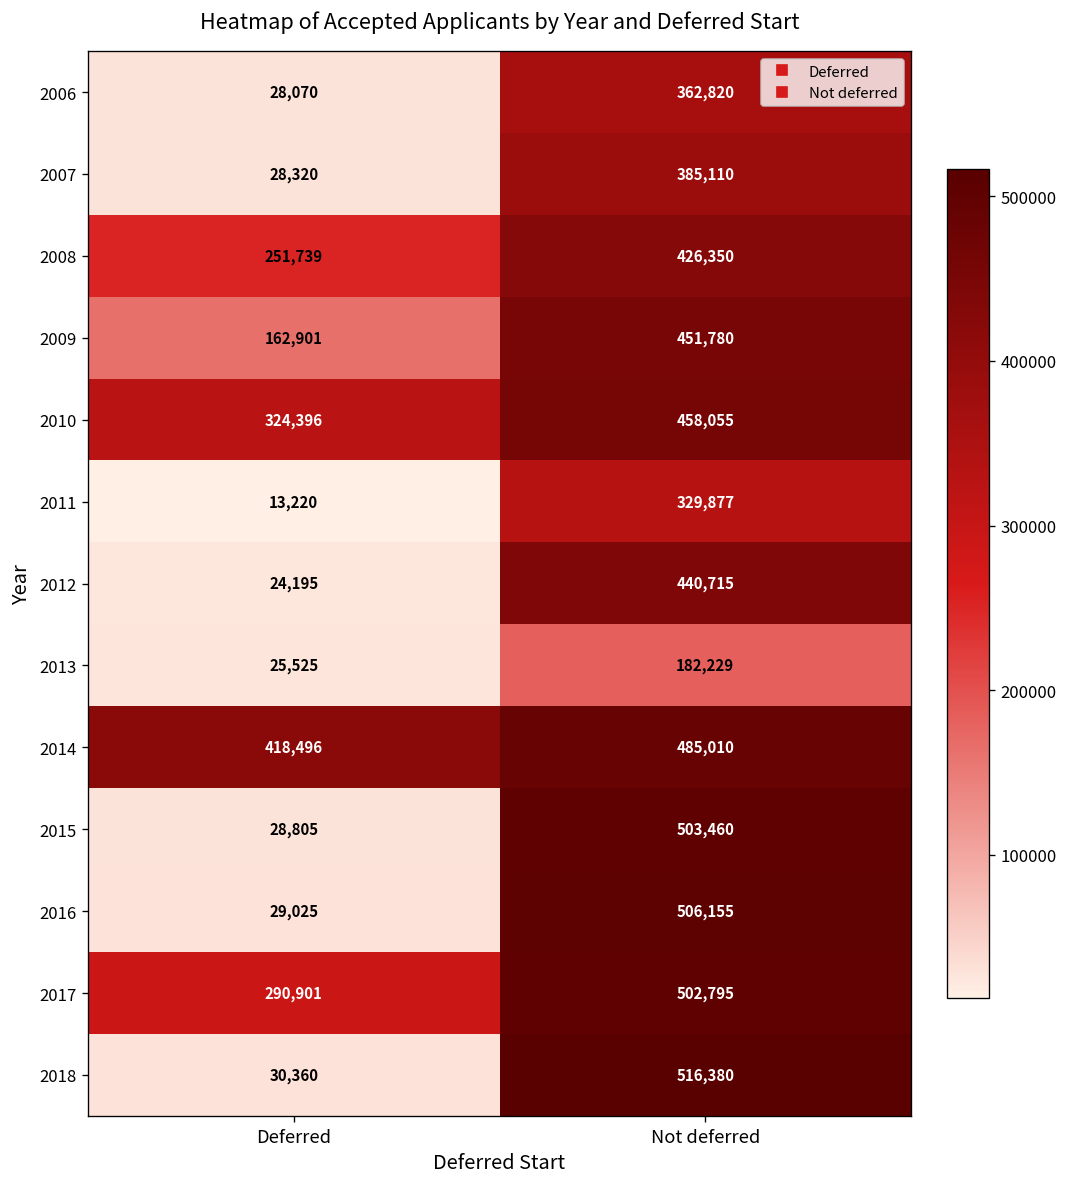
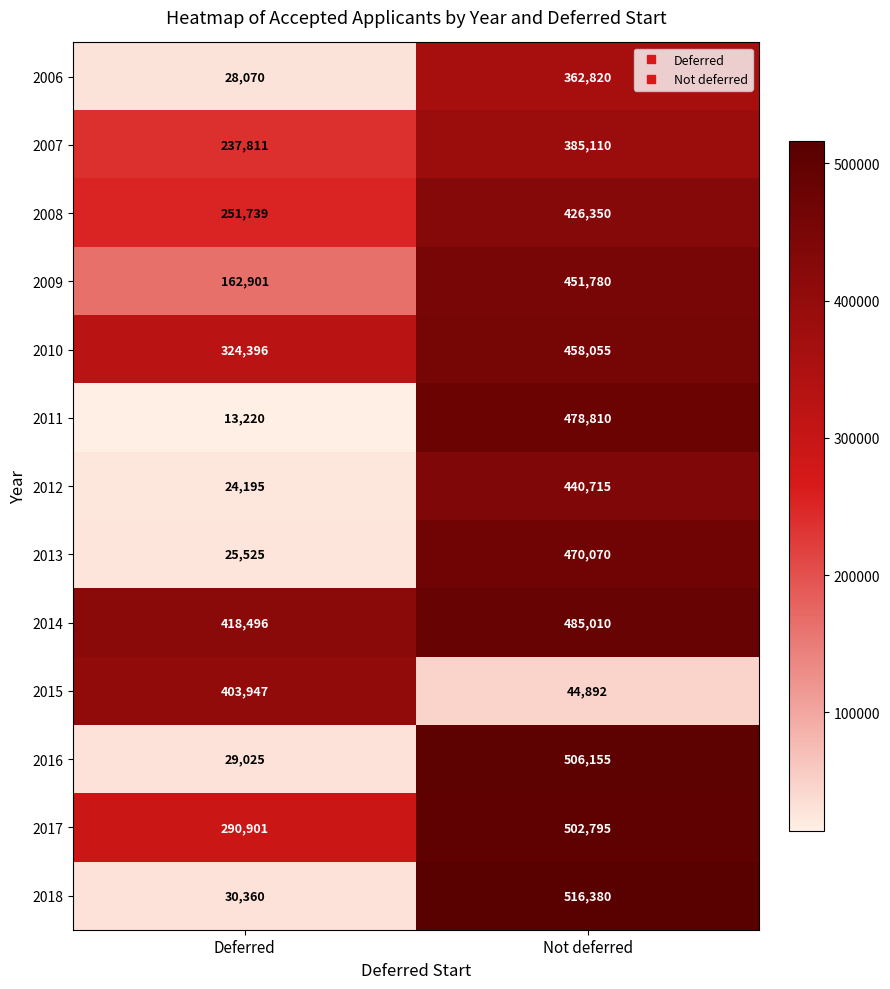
2007, Deferred: 28,320 -> 237,811
2011, Not deferred: 329,877 -> 478,810
2013, Not deferred: 182,229 -> 470,070
2015, Deferred: 28,805 -> 403,947
2015, Not deferred: 503,460 -> 44,892
